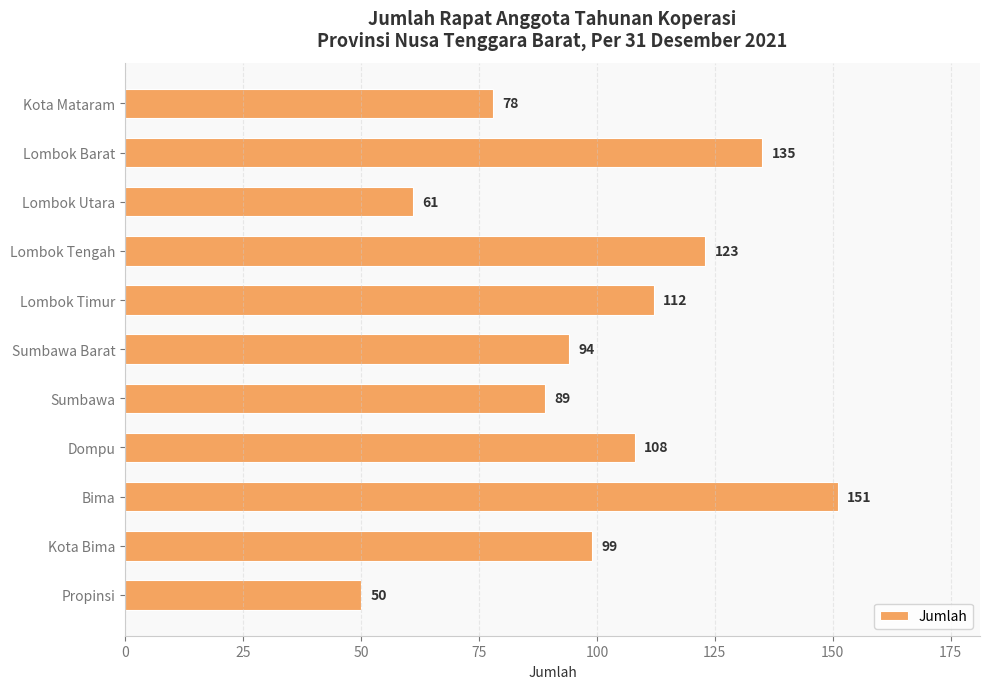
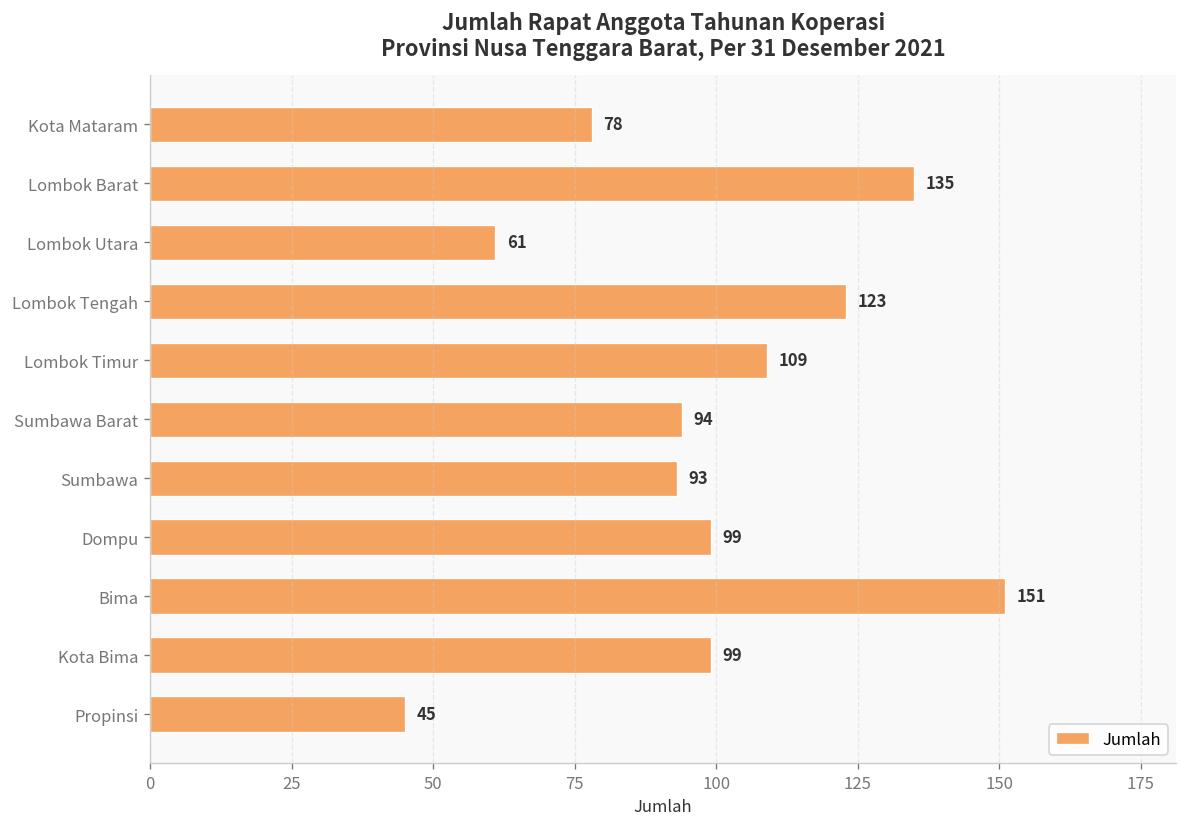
Lombok Timur: 112 -> 109
Sumbawa: 89 -> 93
Dompu: 108 -> 99
Propinsi: 50 -> 45
